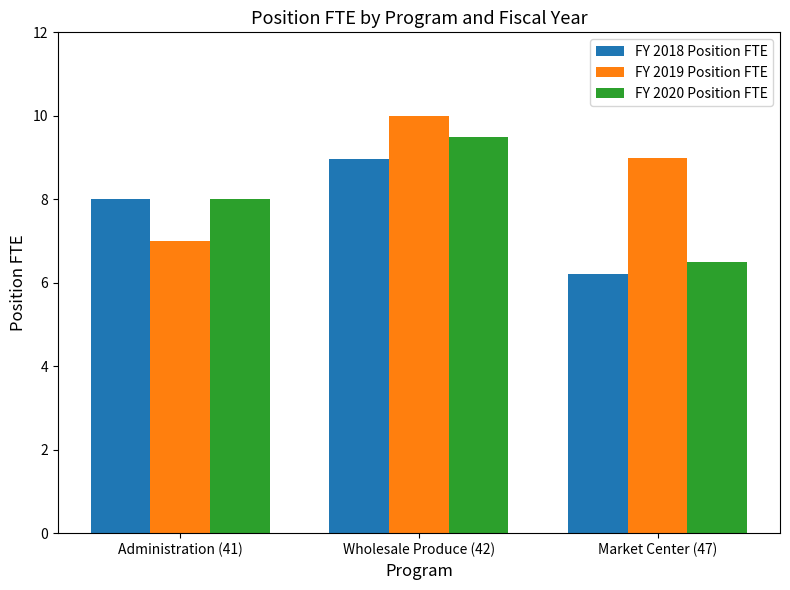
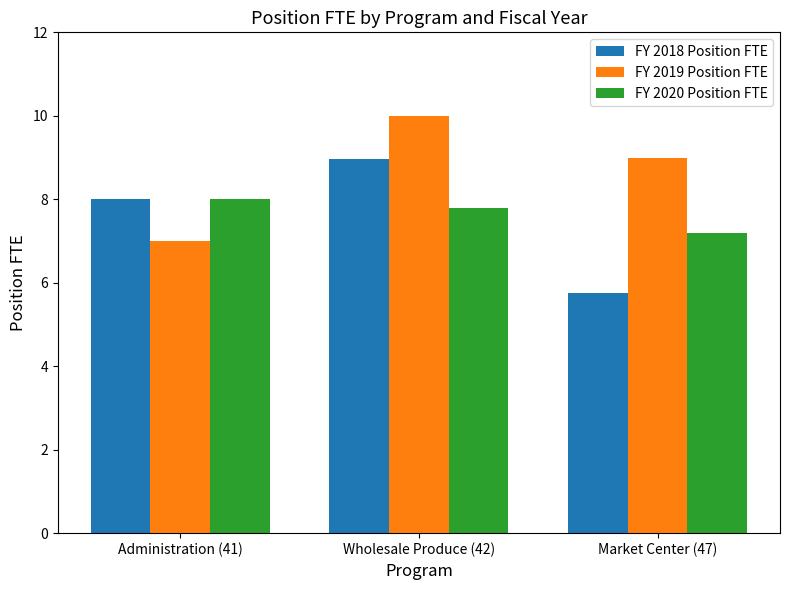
FY 2020 Position FTE, Wholesale Produce (42): 9.5 -> 7.8
FY 2018 Position FTE, Market Center (47): 6.2 -> 5.8
FY 2020 Position FTE, Market Center (47): 6.5 -> 7.2
